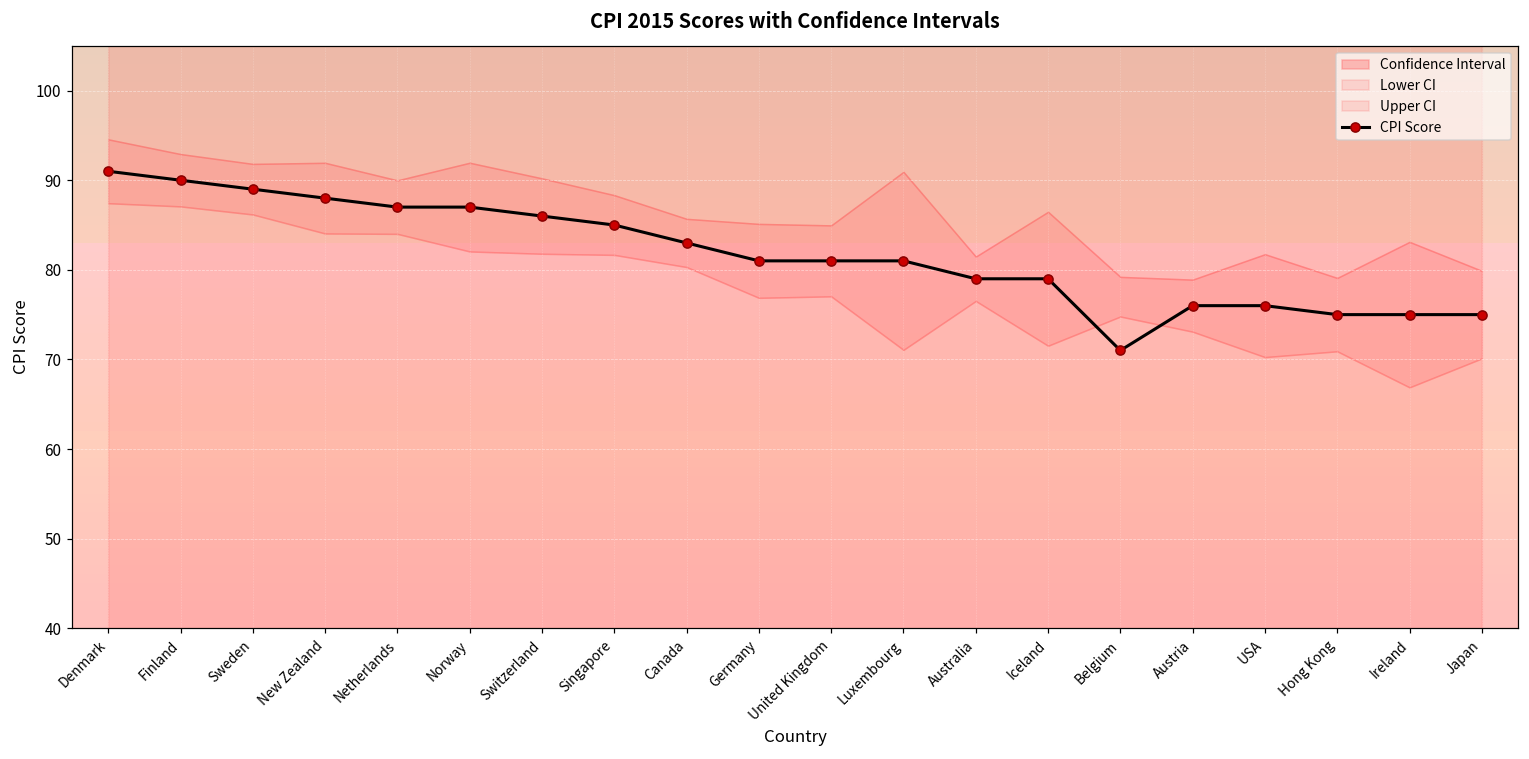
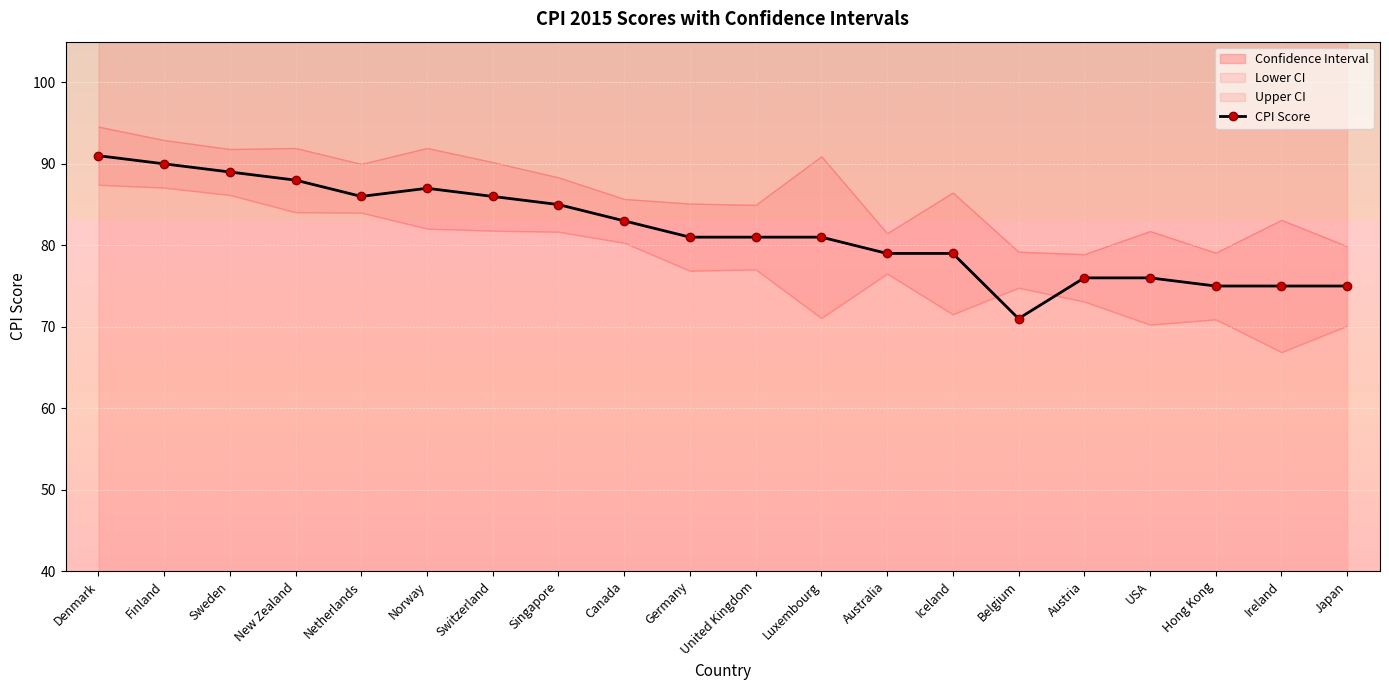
CPI Score, Netherlands: 87 -> 86
